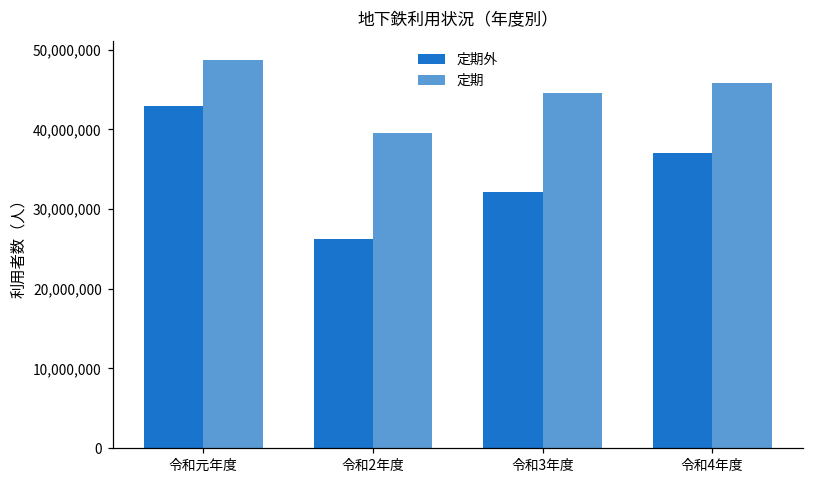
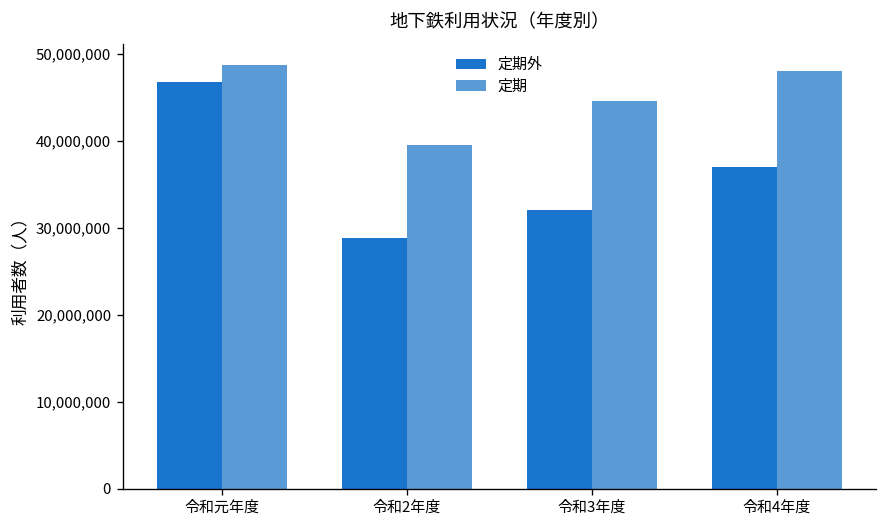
定期外, 令和元年度: 43,000,000 -> 47,000,000
定期外, 令和2年度: 26,000,000 -> 29,000,000
定期, 令和4年度: 46,000,000 -> 48,000,000
